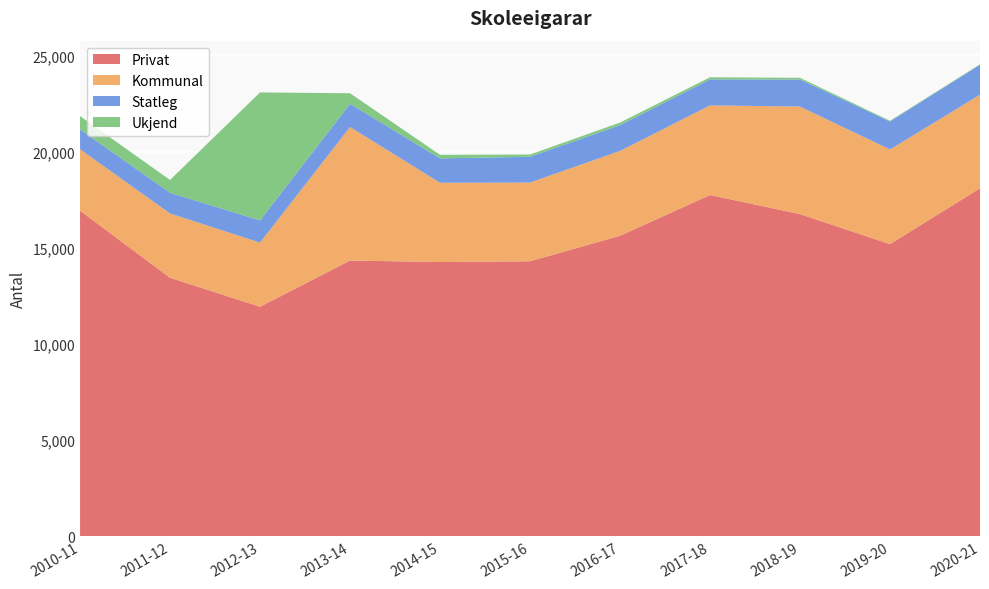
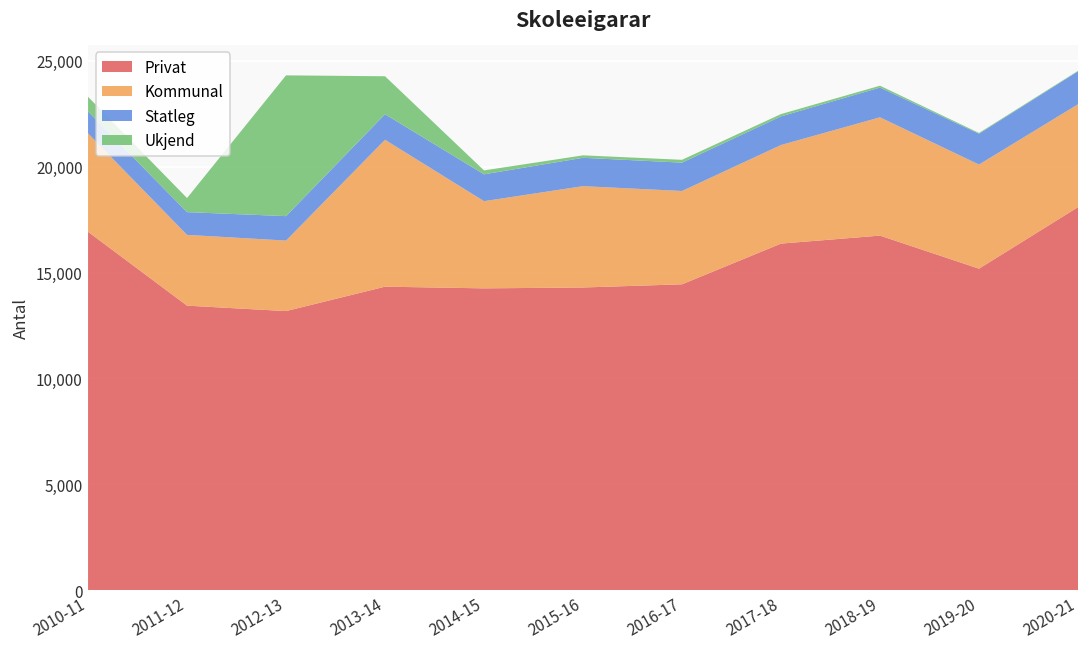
Kommunal, 2010-11: 3,200 -> 4,600
Privat, 2012-13: 11,900 -> 13,200
Ukjend, 2013-14: 500 -> 1,800
Kommunal, 2015-16: 4,100 -> 4,800
Privat, 2016-17: 15,600 -> 14,400
Privat, 2017-18: 17,700 -> 16,400
